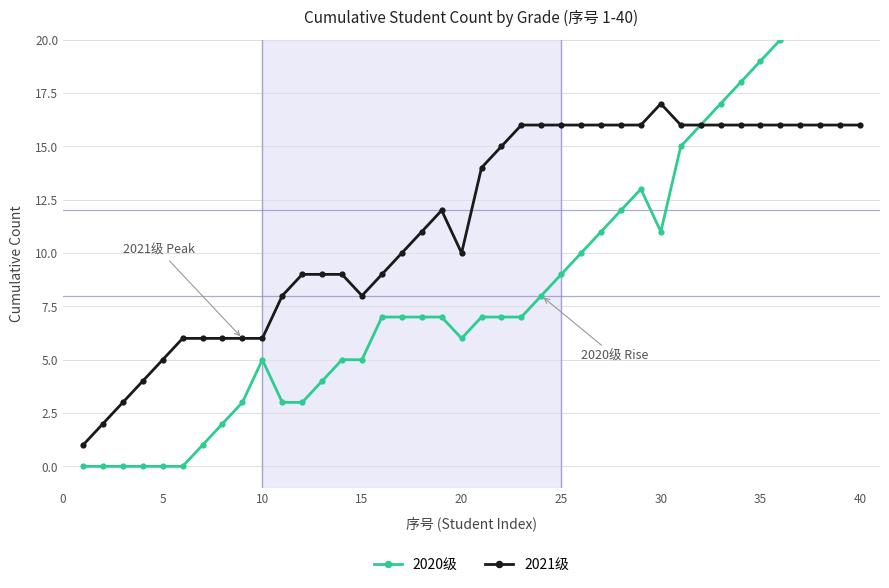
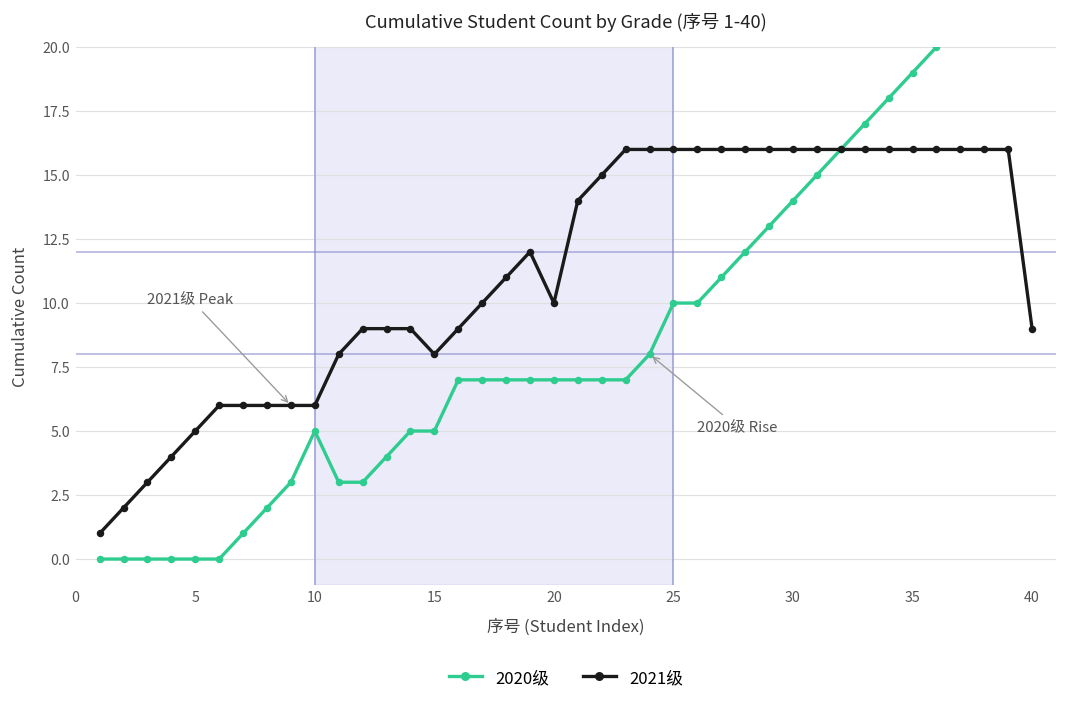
2020级, 20: 6 -> 7
2020级, 25: 9 -> 10
2020级, 30: 11 -> 14
2021级, 30: 17 -> 16
2021级, 40: 16 -> 9
